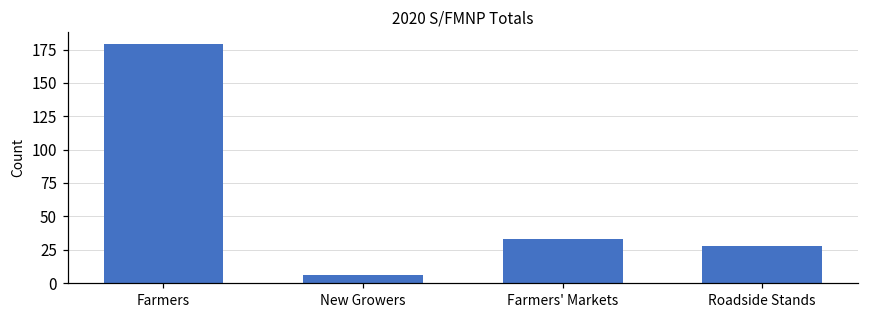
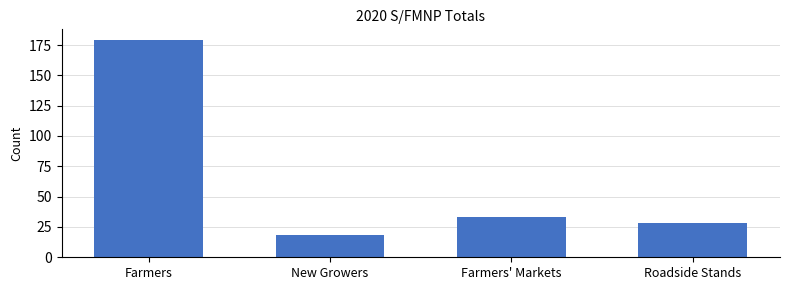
New Growers: 6 -> 18
